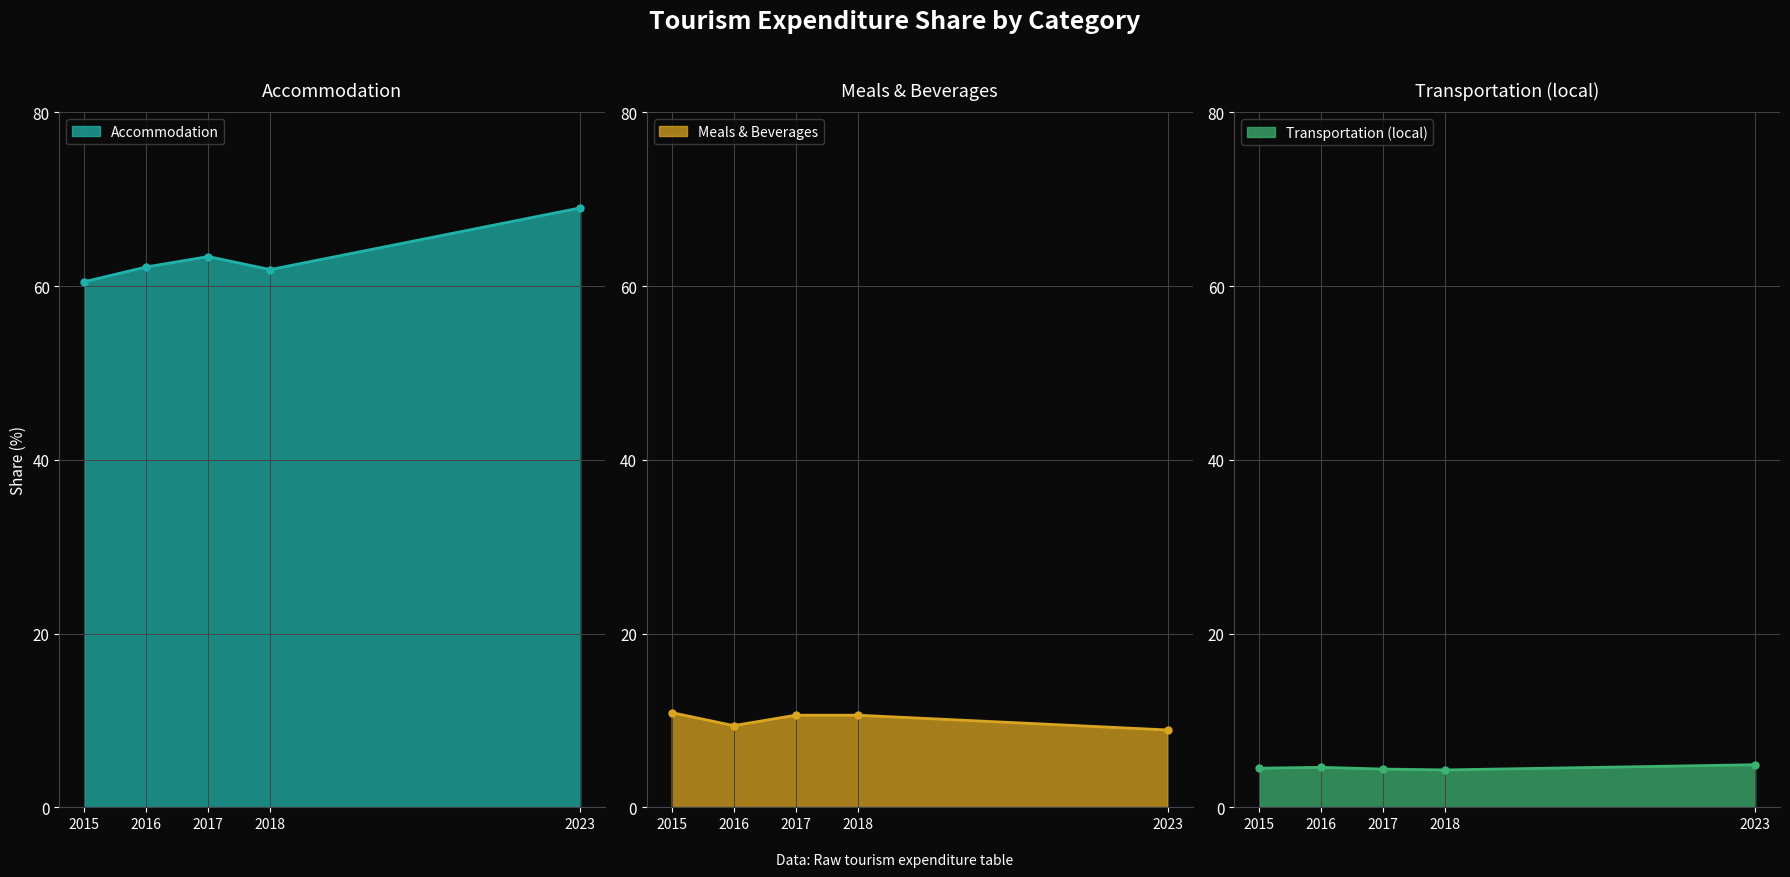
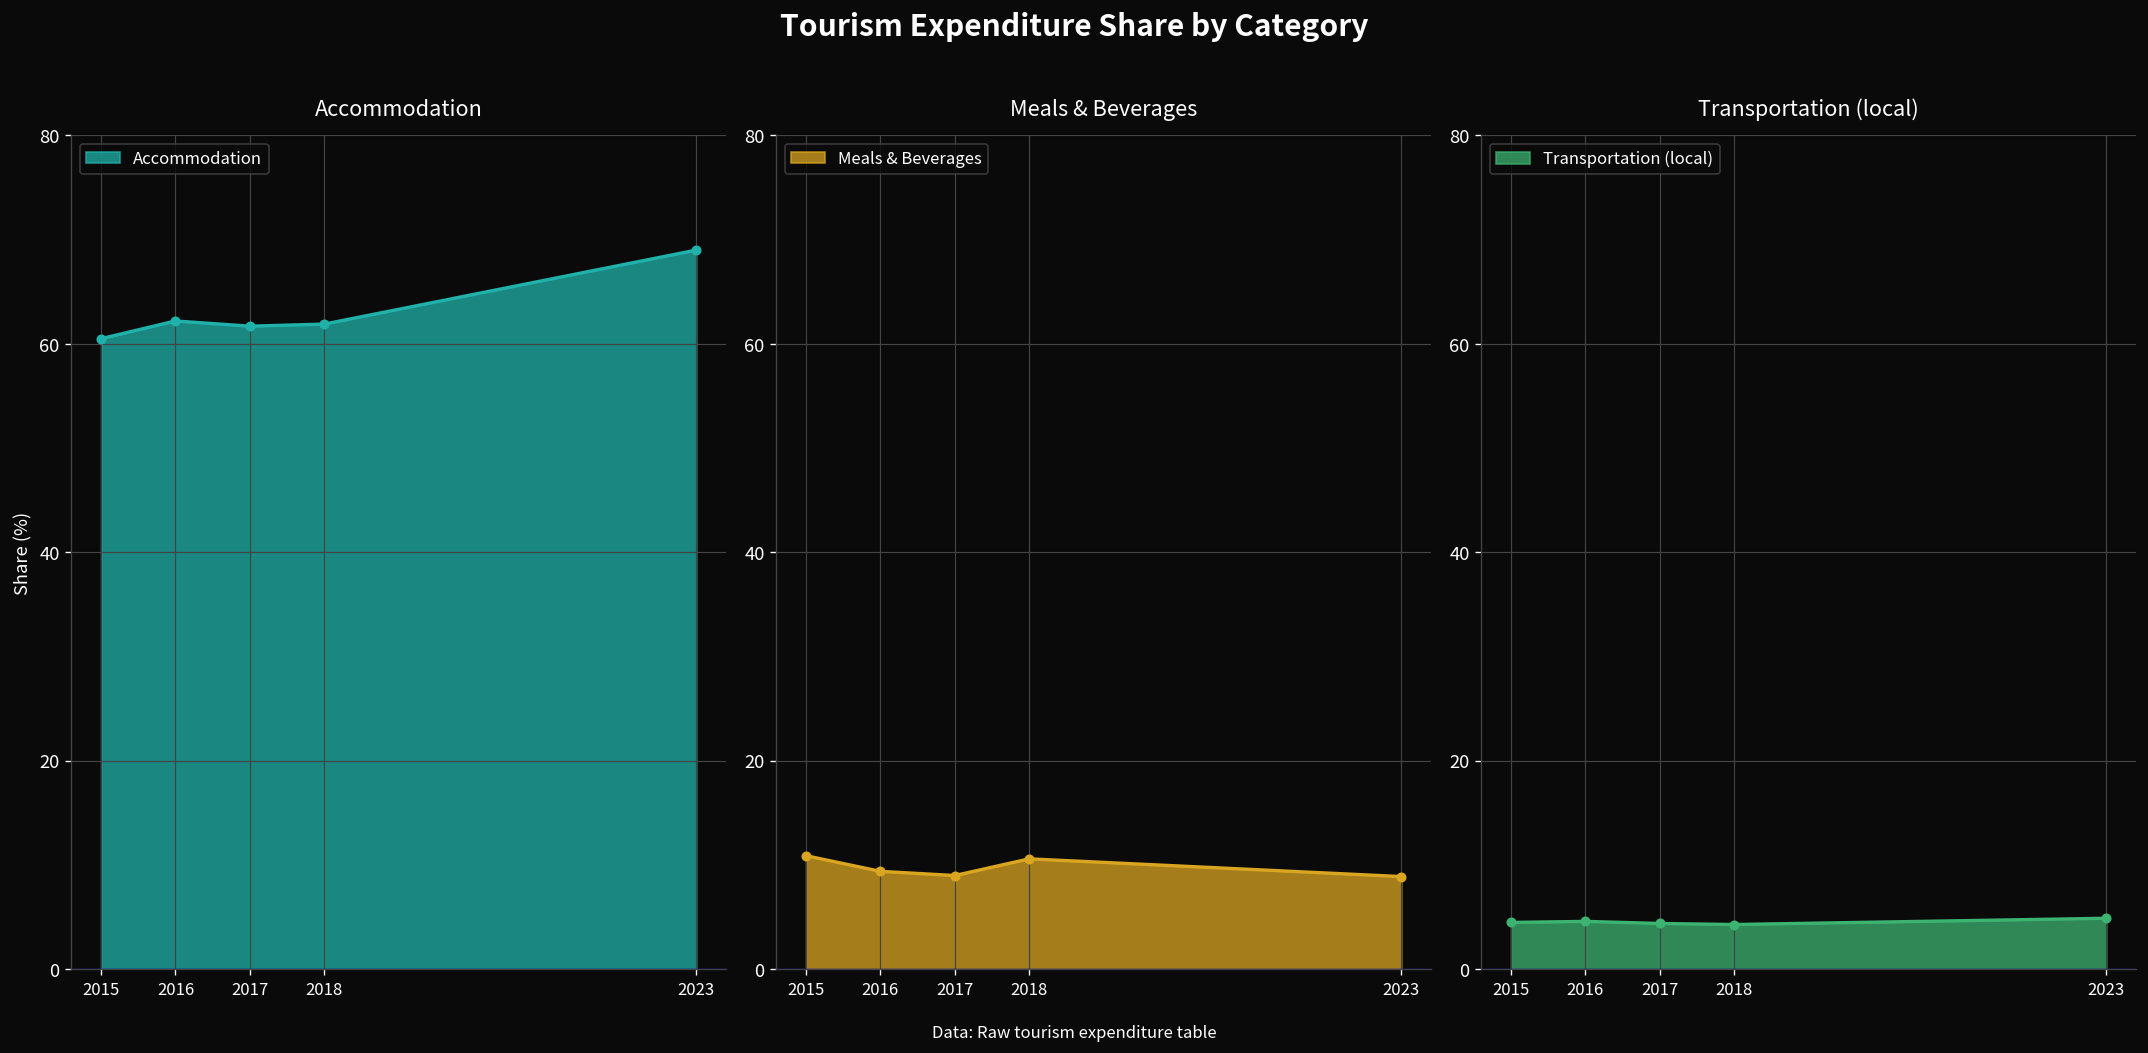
Accommodation, 2017: 63 -> 62
Meals & Beverages, 2017: 11 -> 9
